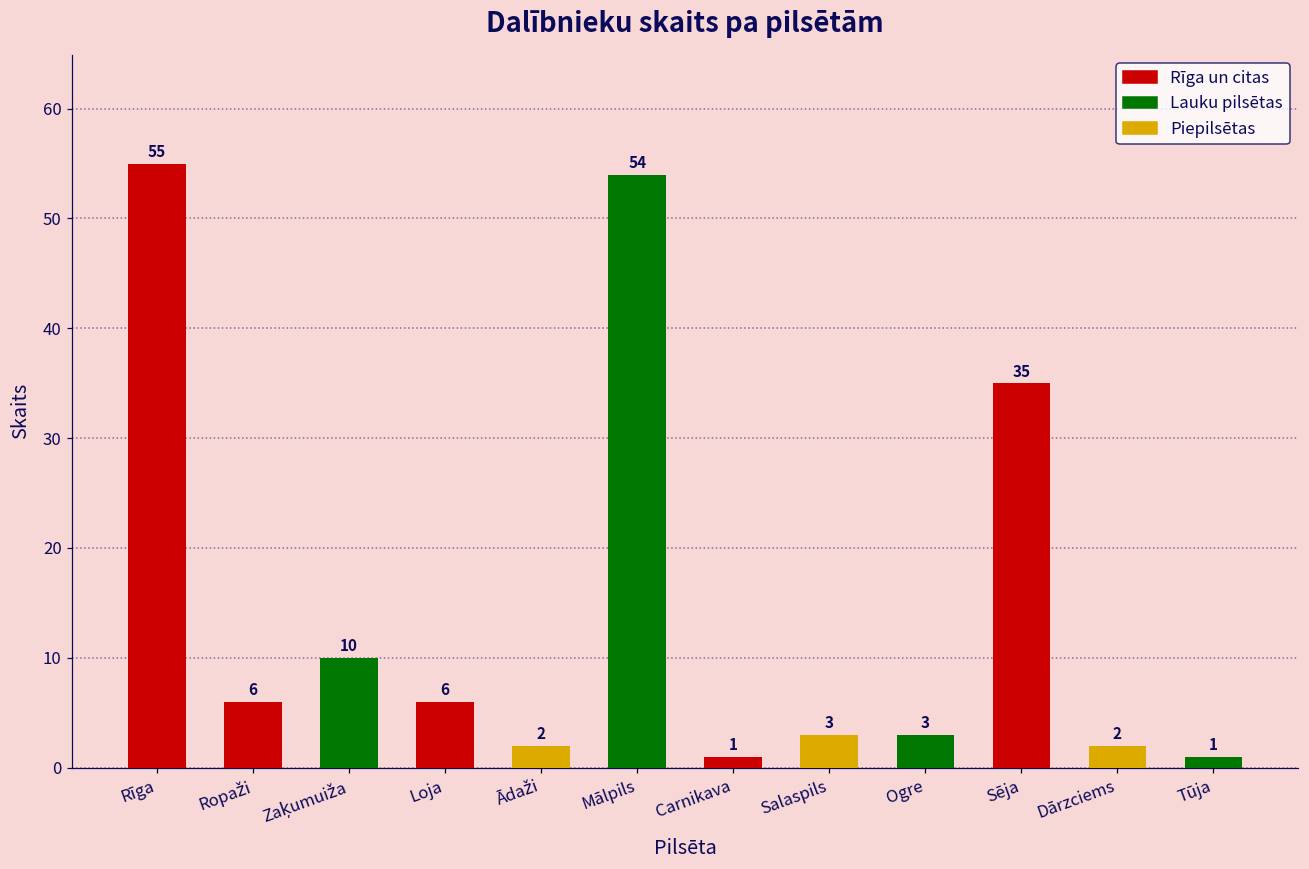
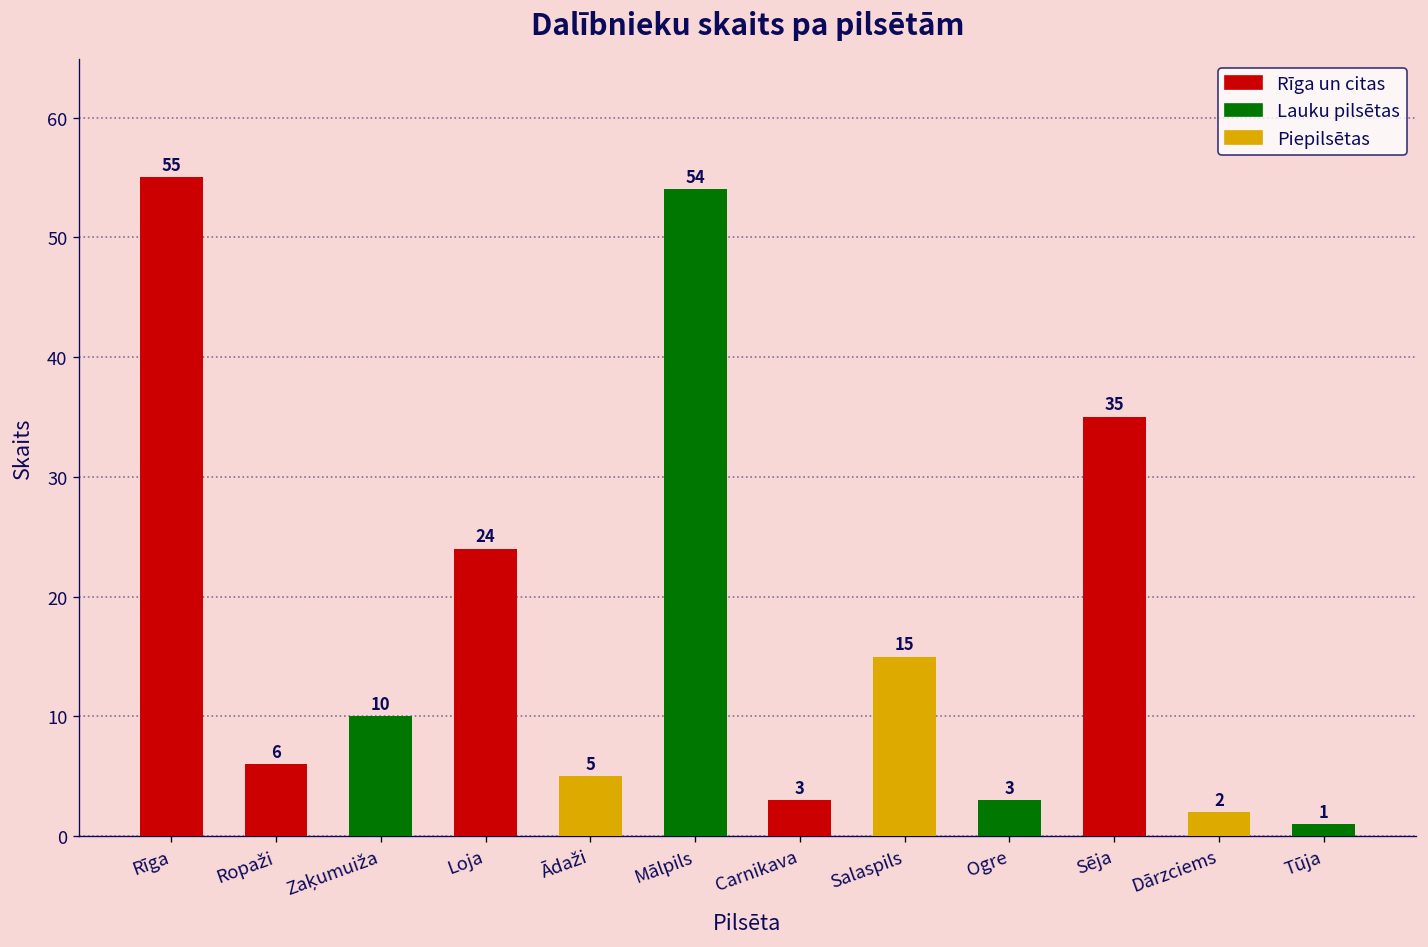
Loja: 6 -> 24
Ādaži: 2 -> 5
Carnikava: 1 -> 3
Salaspils: 3 -> 15
